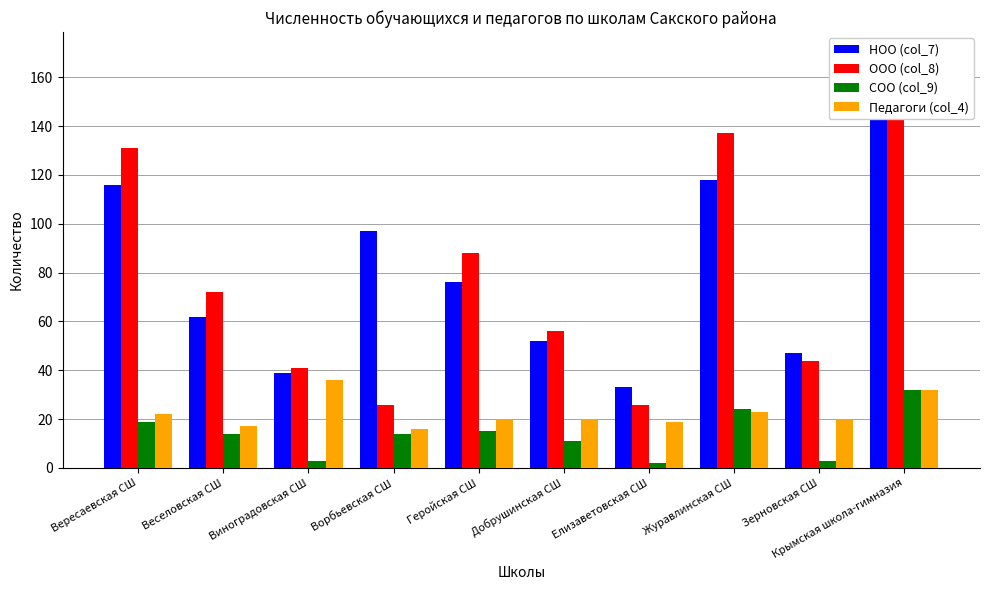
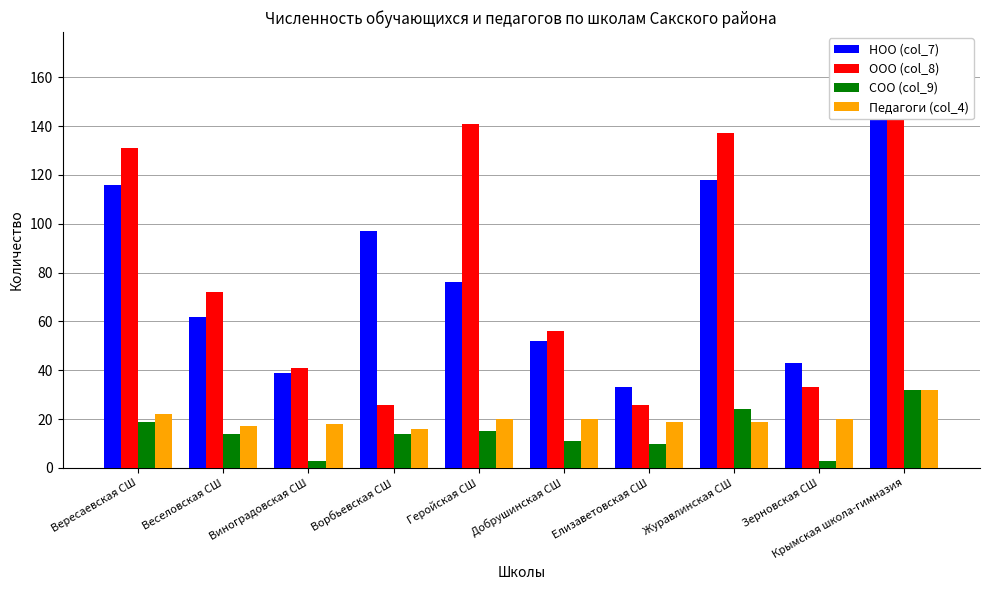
Педагоги (col_4), Виноградовская СШ: 36 -> 18
ООО (col_8), Геройская СШ: 88 -> 141
СОО (col_9), Елизаветовская СШ: 2 -> 10
Педагоги (col_4), Журавлинская СШ: 23 -> 19
НОО (col_7), Зерновская СШ: 47 -> 43
ООО (col_8), Зерновская СШ: 44 -> 33
